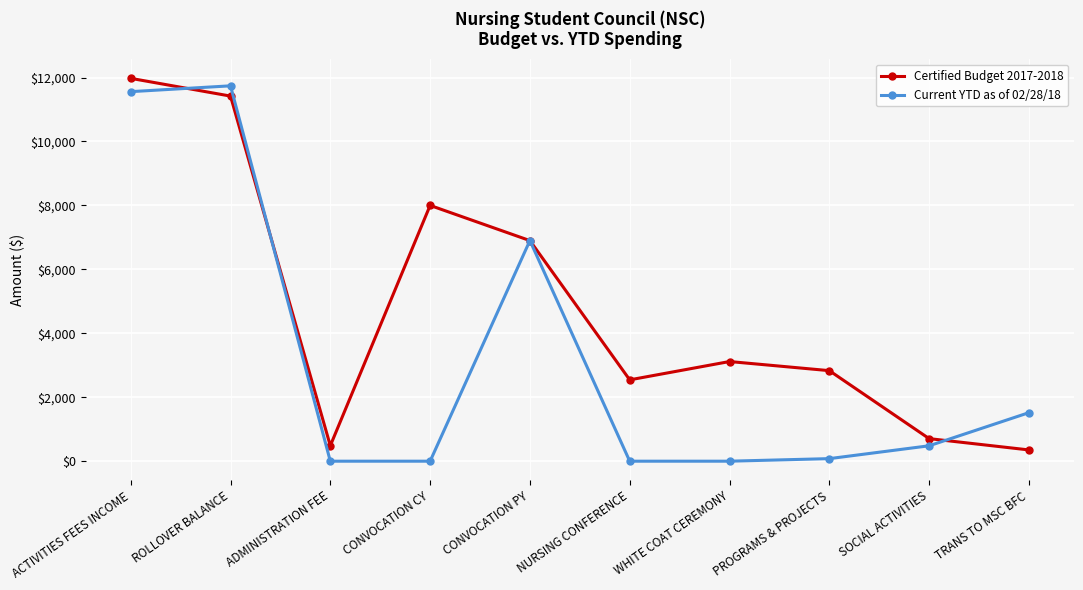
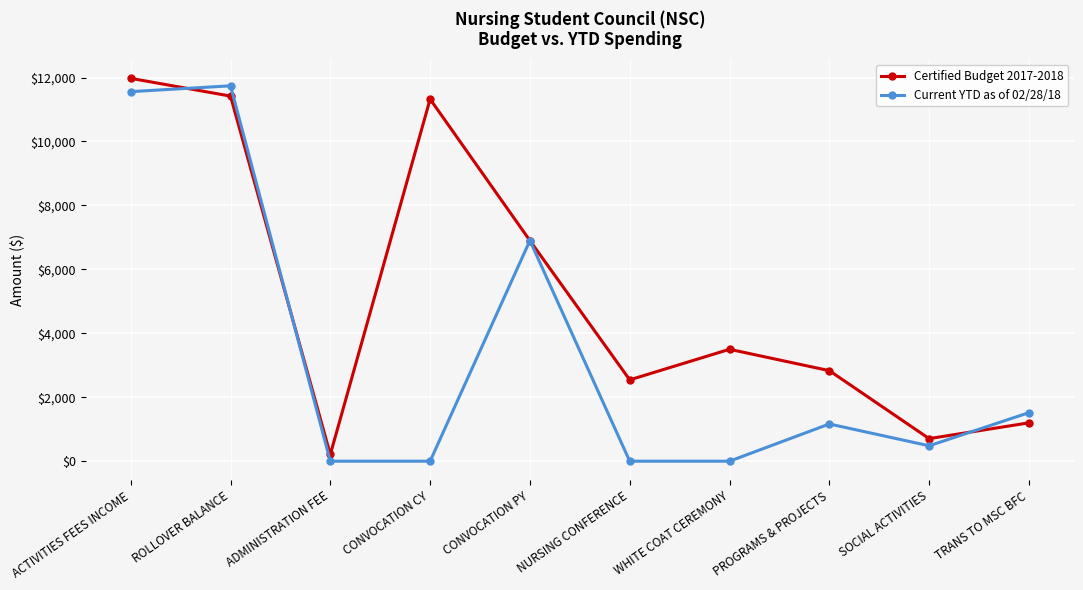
Certified Budget 2017-2018, ADMINISTRATION FEE: $500 -> $200
Certified Budget 2017-2018, CONVOCATION CY: $8,000 -> $11,300
Certified Budget 2017-2018, WHITE COAT CEREMONY: $3,100 -> $3,500
Current YTD as of 02/28/18, PROGRAMS & PROJECTS: $100 -> $1,200
Certified Budget 2017-2018, TRANS TO MSC BFC: $400 -> $1,200
